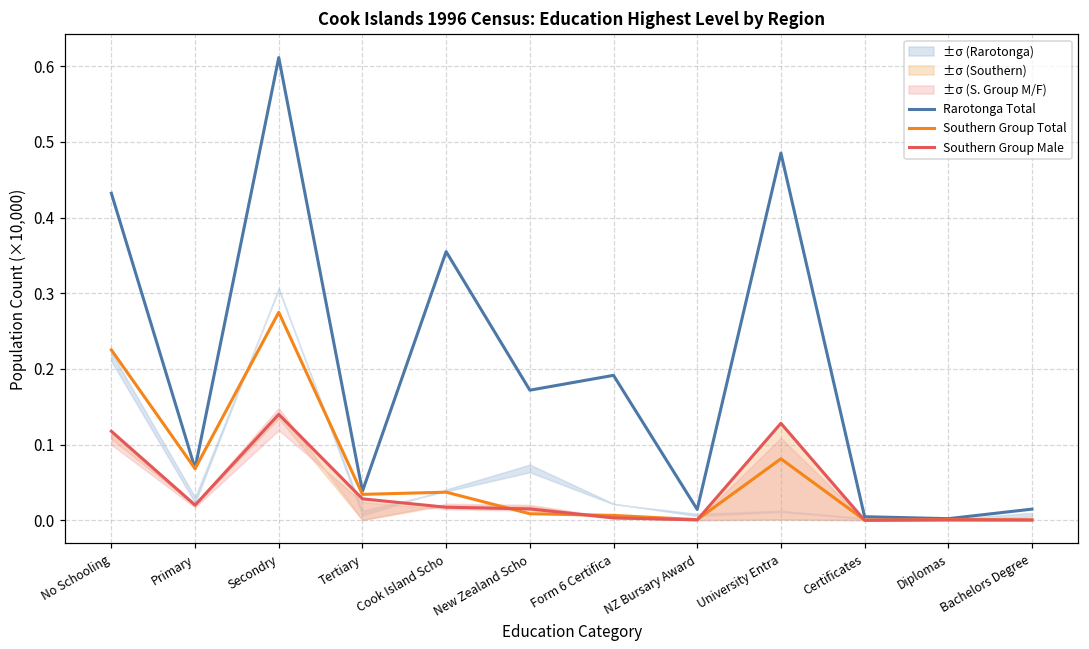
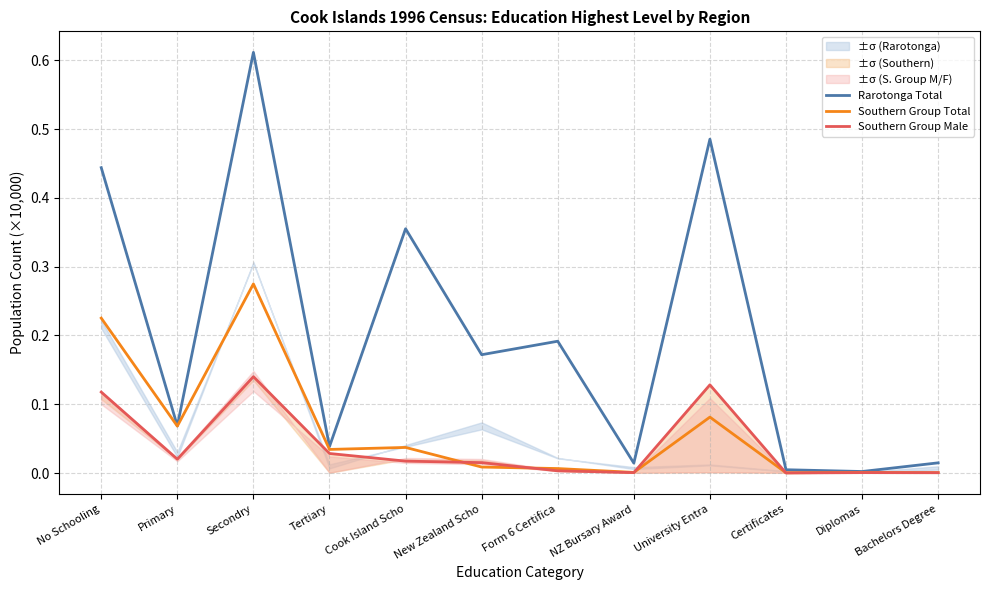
Rarotonga Total, No Schooling: 0.43 -> 0.44
